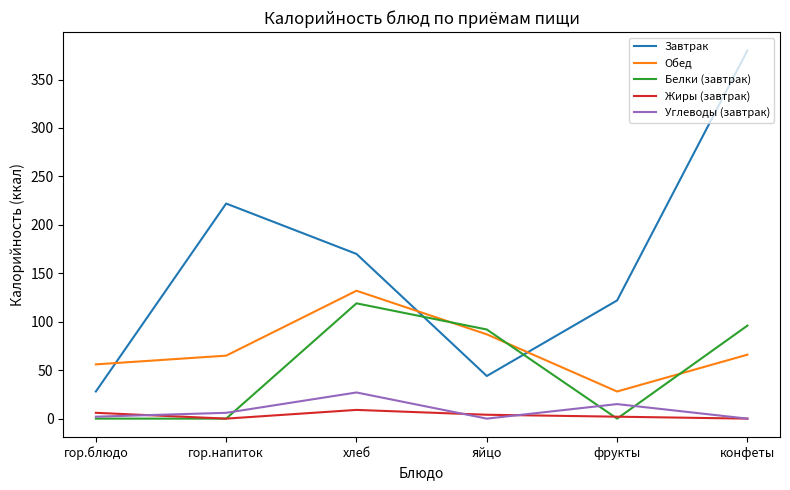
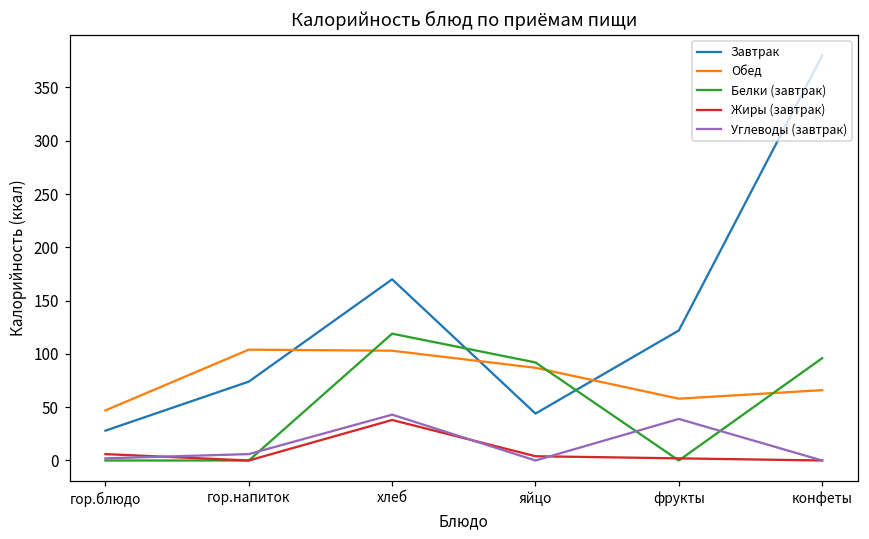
Обед, гор.блюдо: 60 -> 50
Завтрак, гор.напиток: 220 -> 70
Обед, гор.напиток: 70 -> 100
Обед, хлеб: 130 -> 100
Жиры (завтрак), хлеб: 10 -> 40
Углеводы (завтрак), хлеб: 30 -> 40
Обед, фрукты: 30 -> 60
Углеводы (завтрак), фрукты: 20 -> 40
